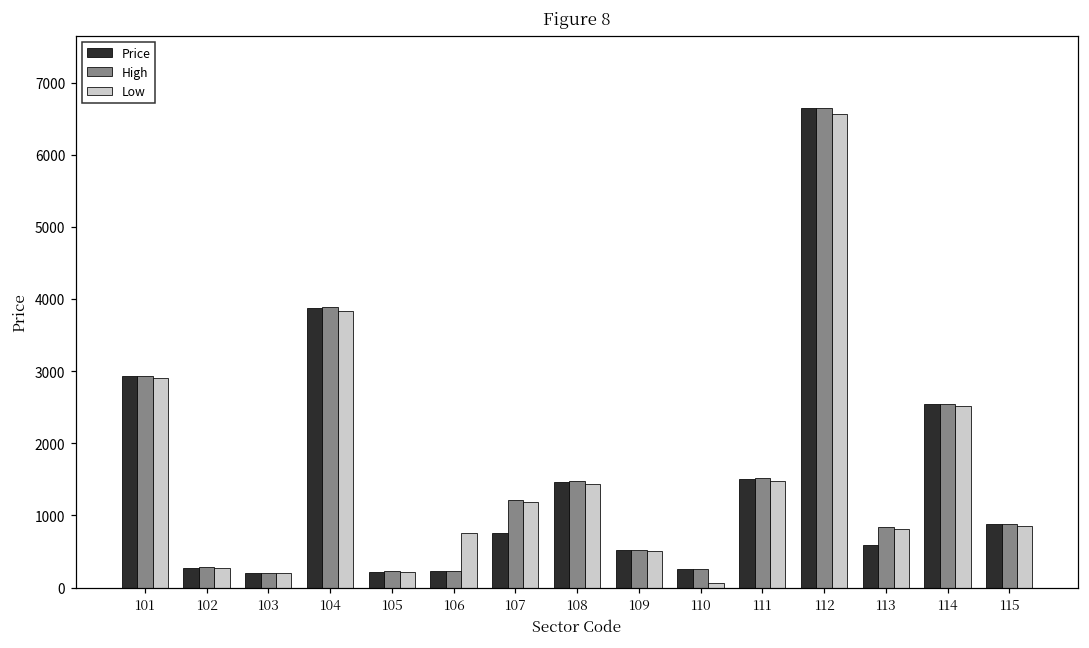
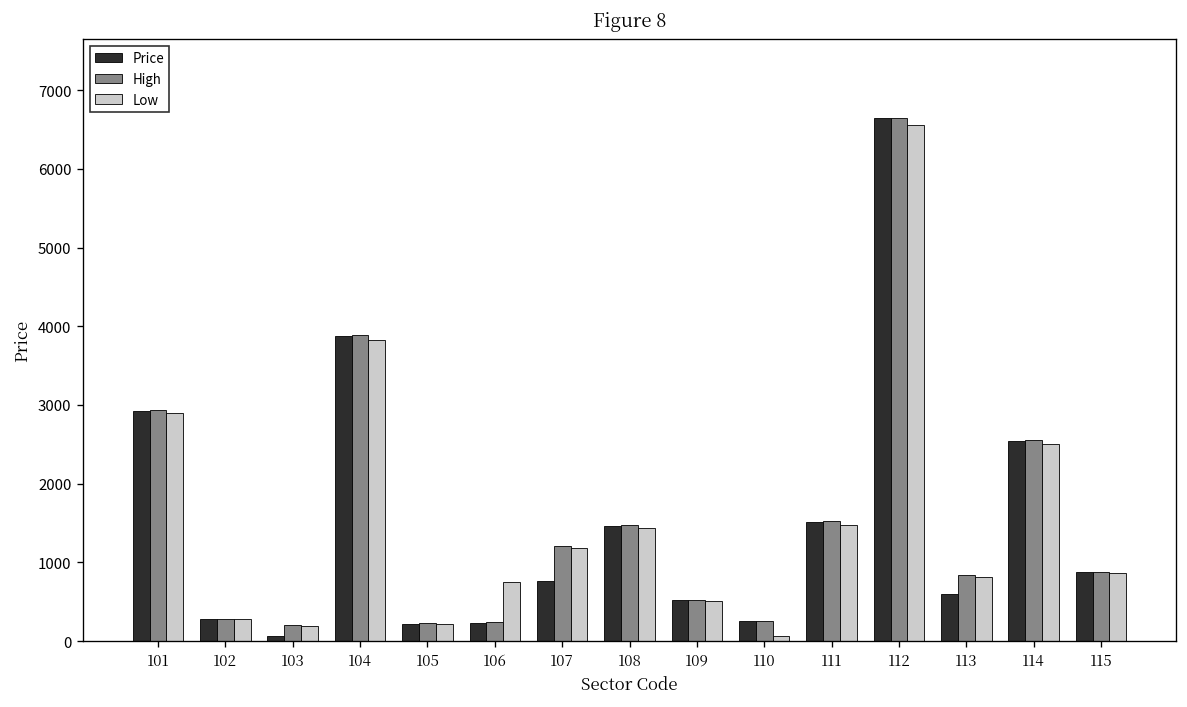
Price, 103: 200 -> 100
